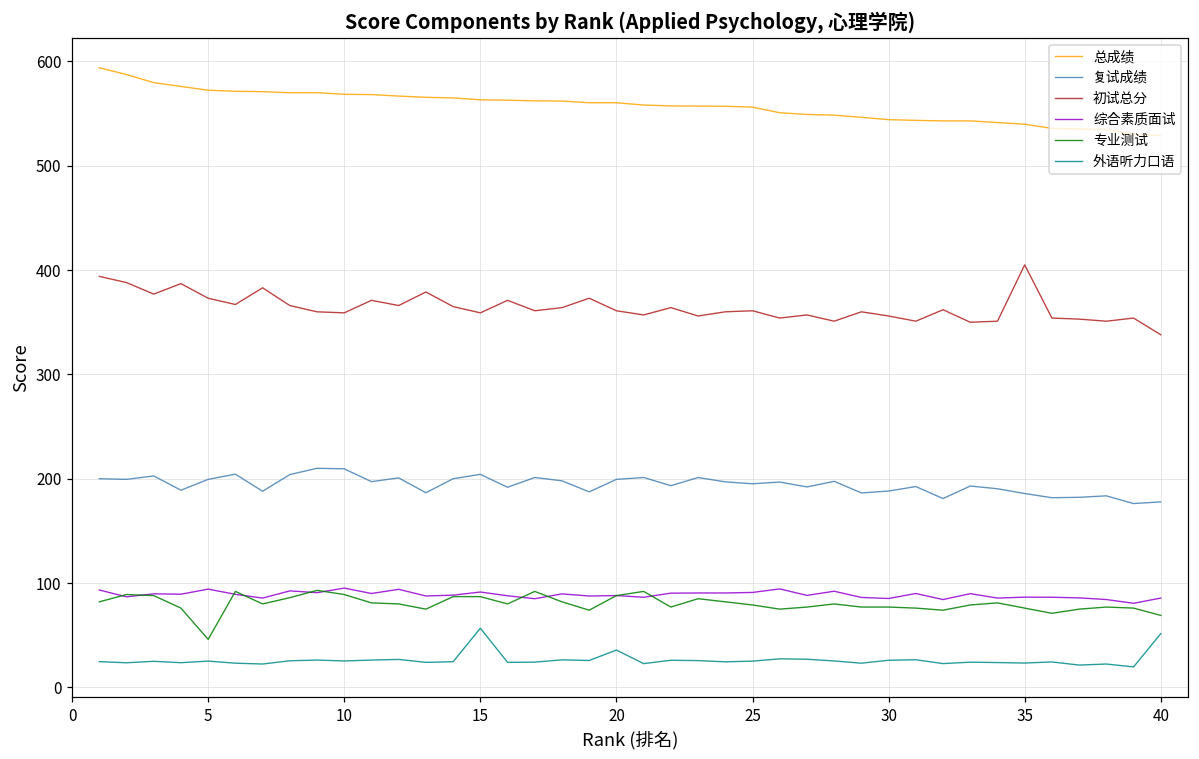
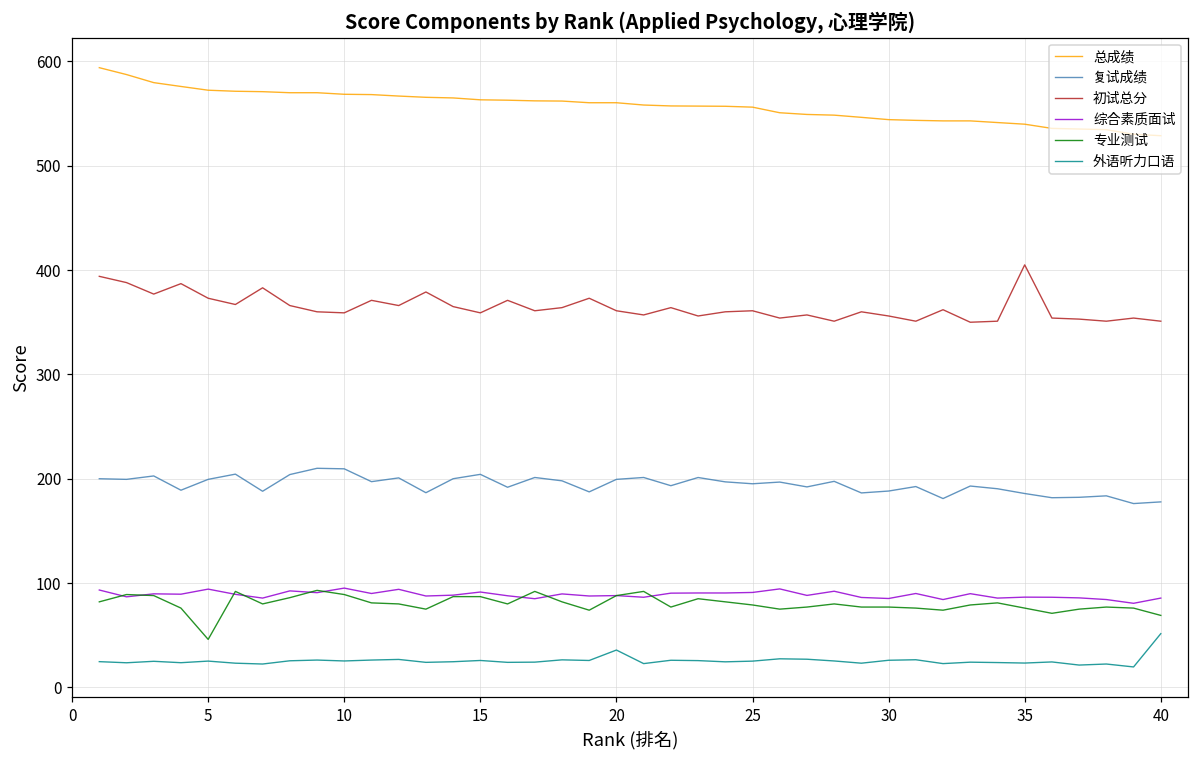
外语听力口语, 15: 60 -> 30
初试总分, 40: 340 -> 350
